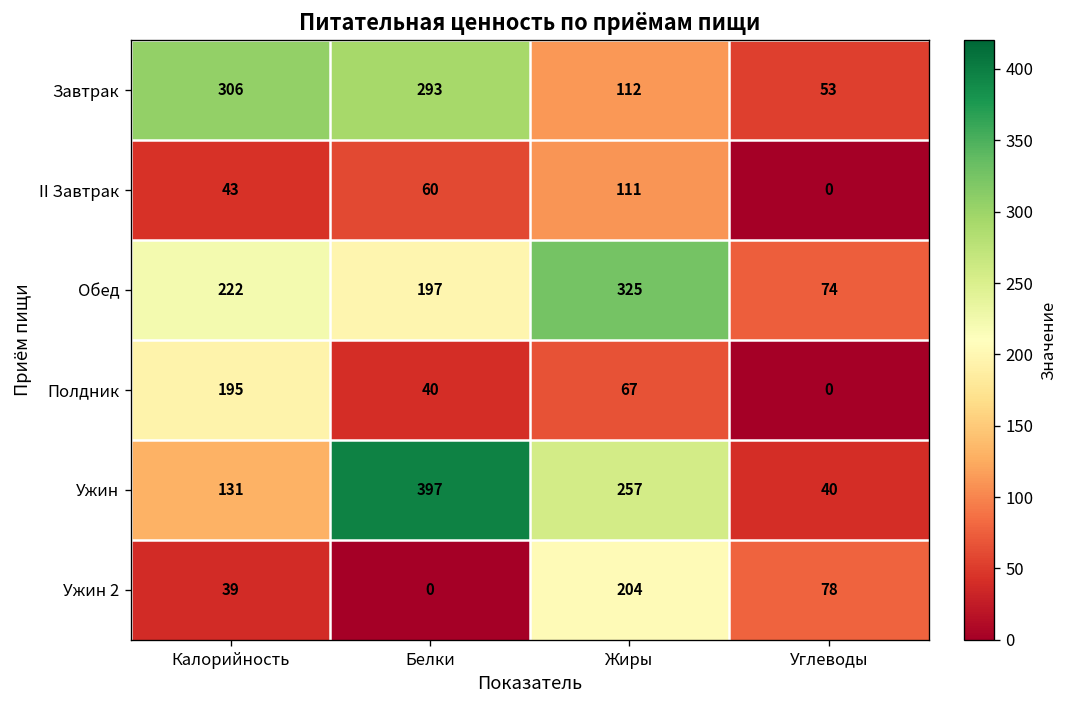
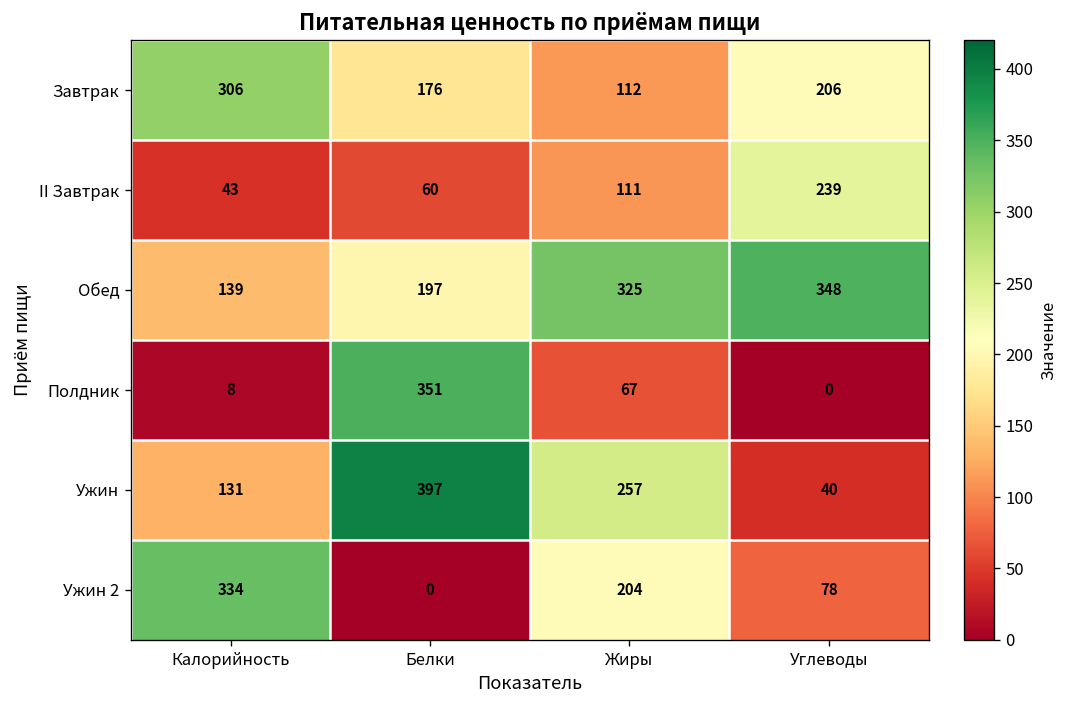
Завтрак, Белки: 293 -> 176
Завтрак, Углеводы: 53 -> 206
II Завтрак, Углеводы: 0 -> 239
Обед, Калорийность: 222 -> 139
Обед, Углеводы: 74 -> 348
Полдник, Калорийность: 195 -> 8
Полдник, Белки: 40 -> 351
Ужин 2, Калорийность: 39 -> 334
